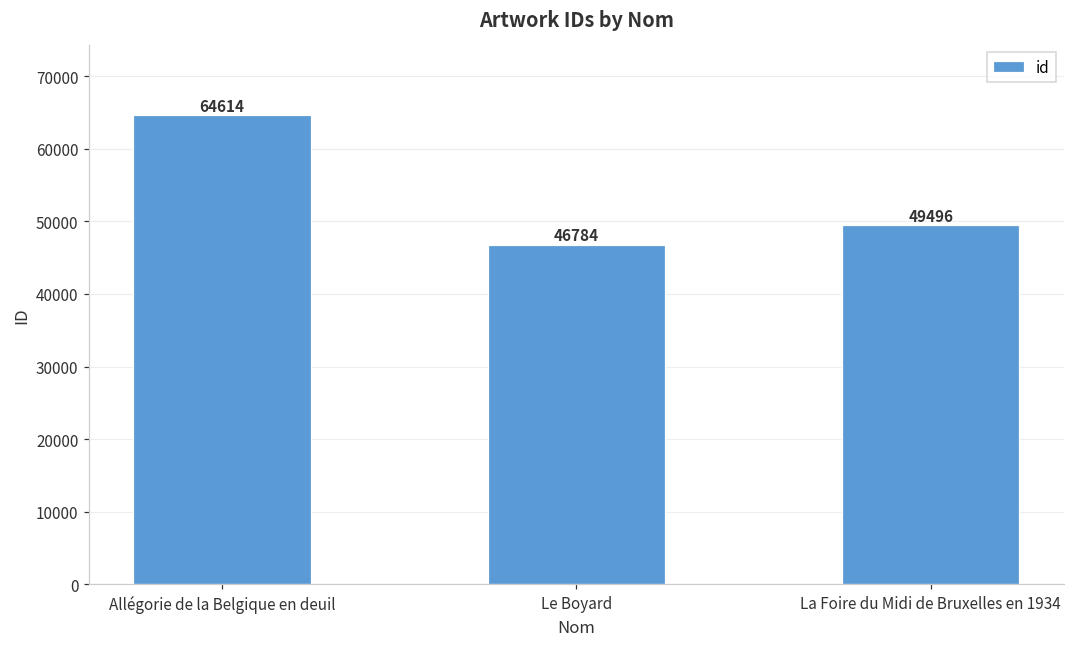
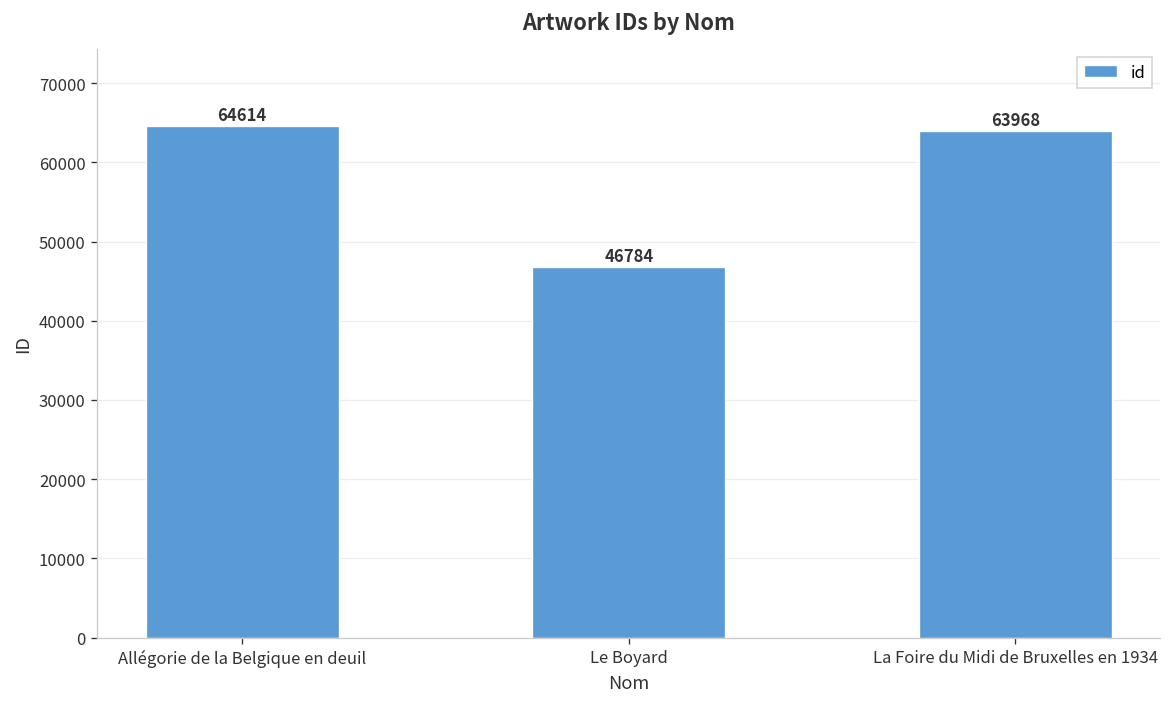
La Foire du Midi de Bruxelles en 1934: 49496 -> 63968
